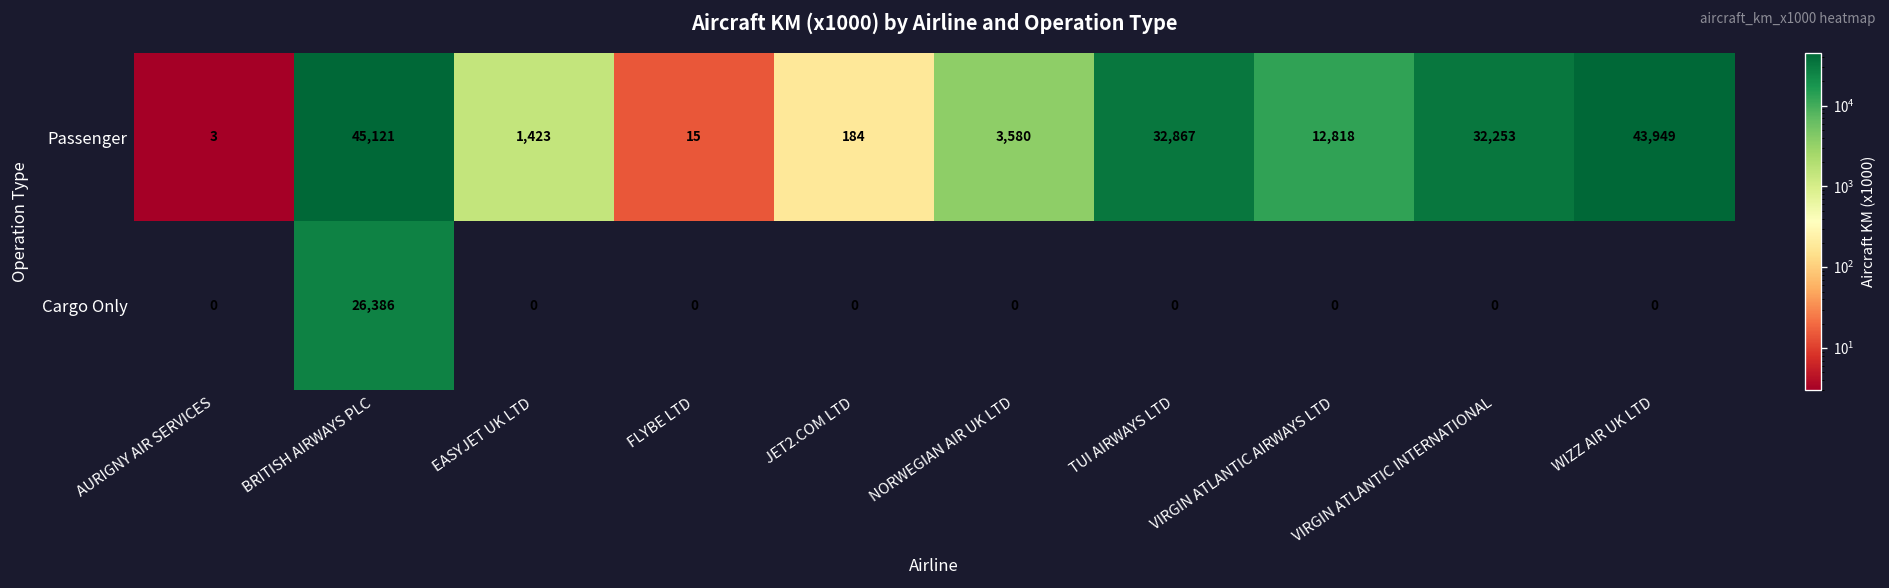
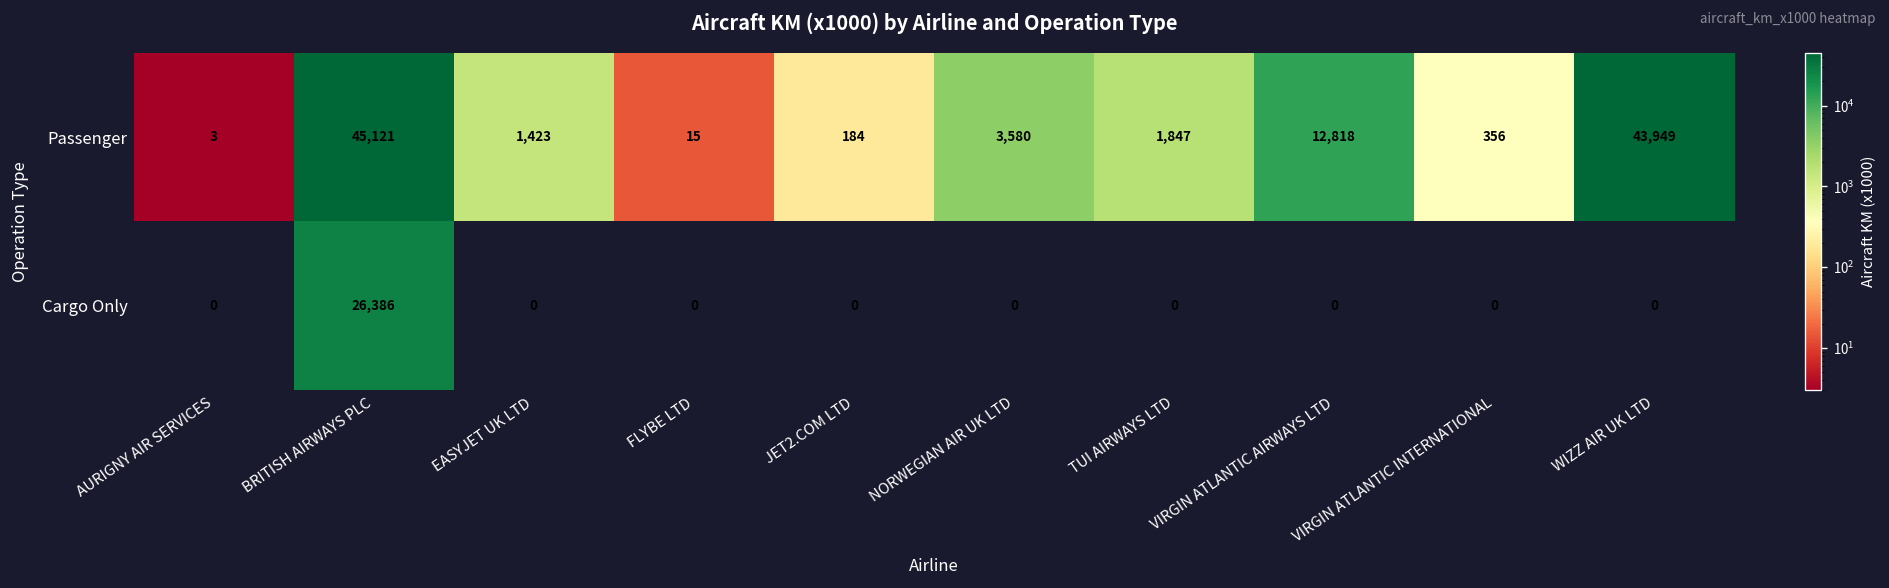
Passenger, TUI AIRWAYS LTD: 32,867 -> 1,847
Passenger, VIRGIN ATLANTIC INTERNATIONAL: 32,253 -> 356
